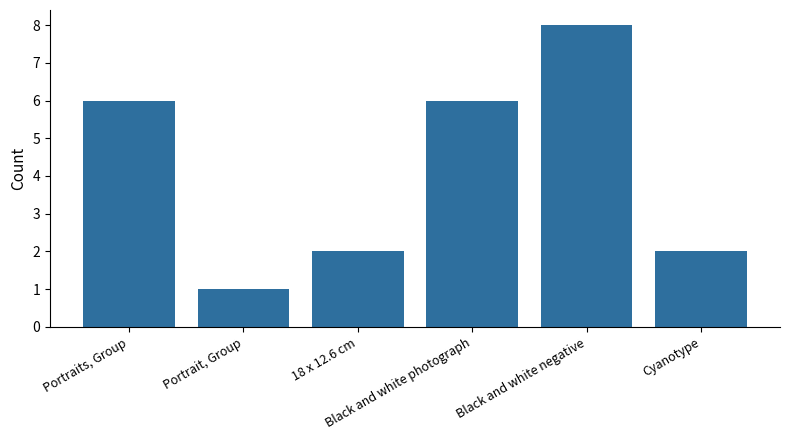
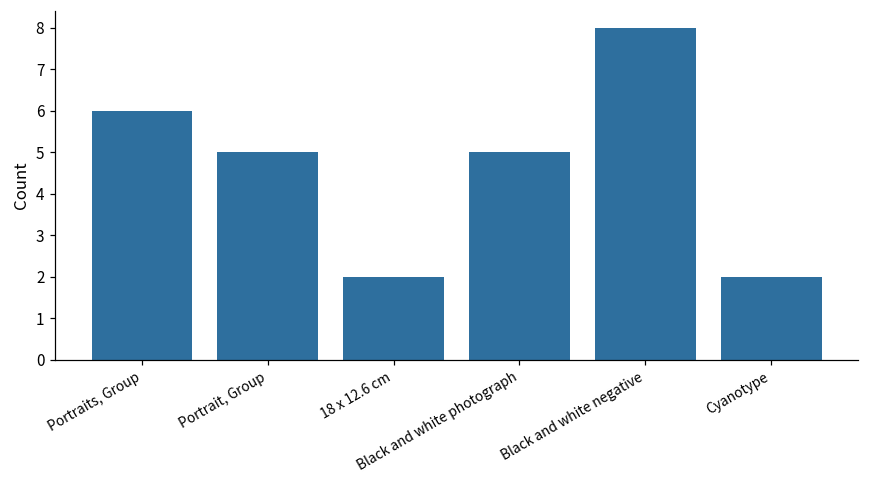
Portrait, Group: 1 -> 5
Black and white photograph: 6 -> 5
